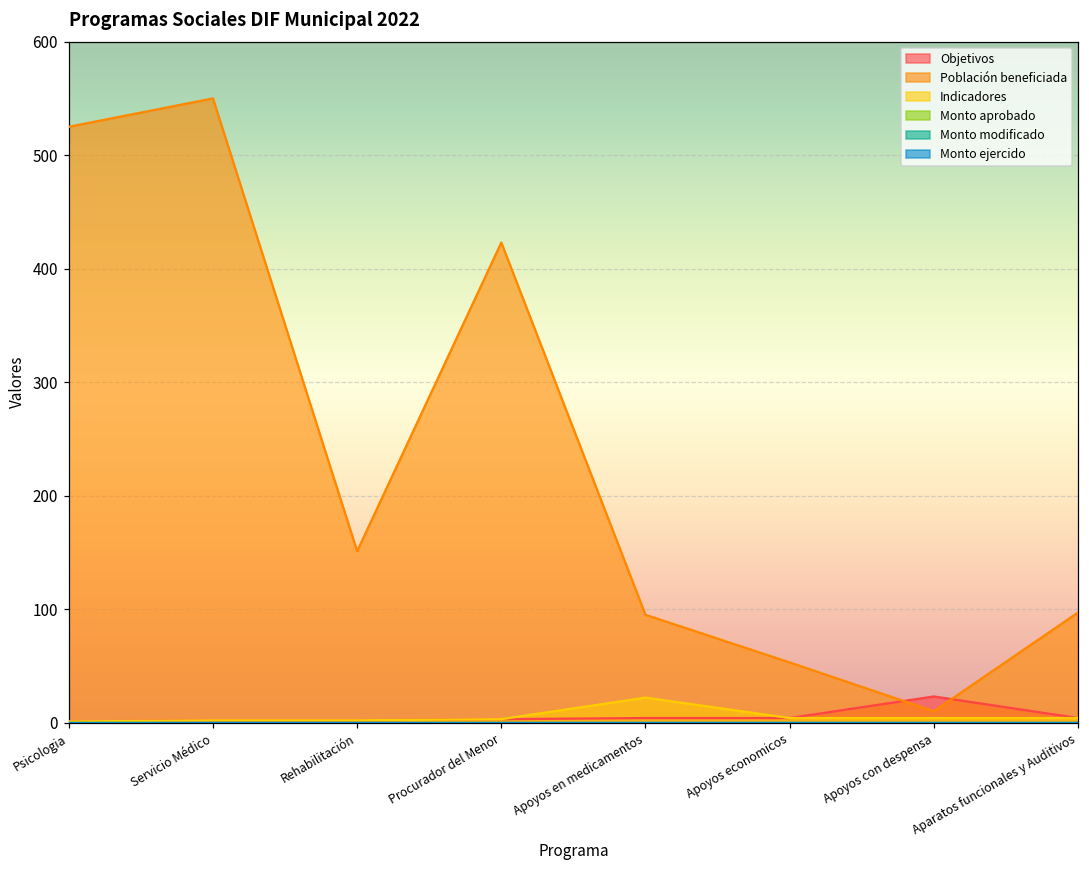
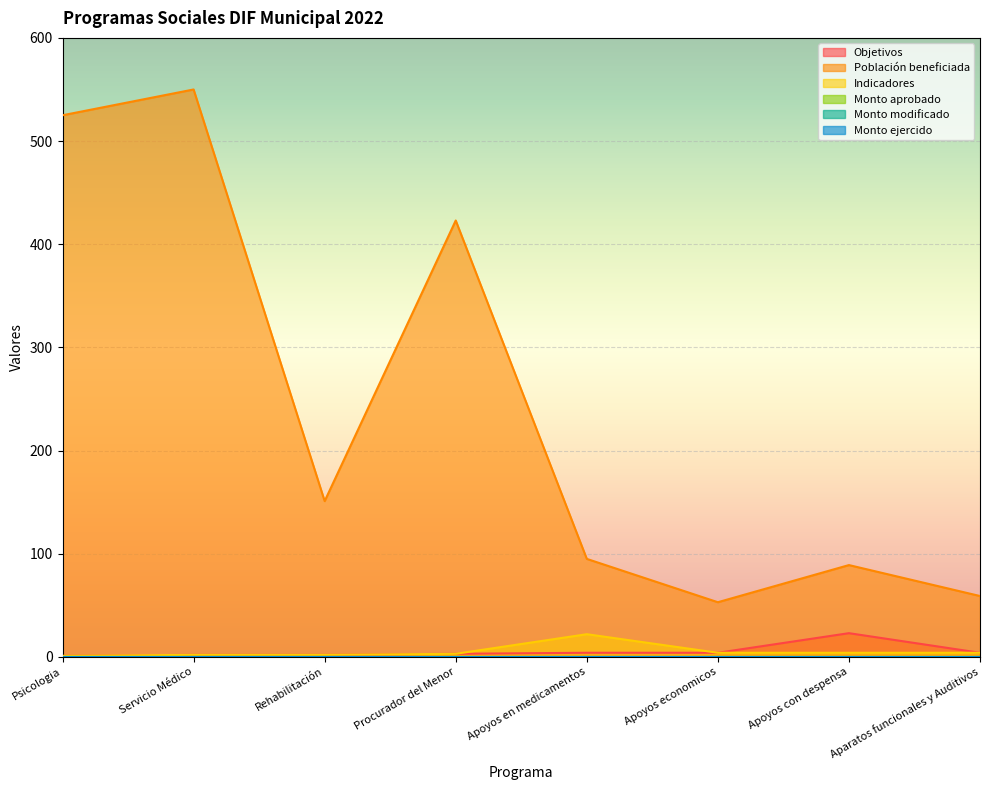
Población beneficiada, Apoyos con despensa: 10 -> 89
Población beneficiada, Aparatos funcionales y Auditivos: 97 -> 59
